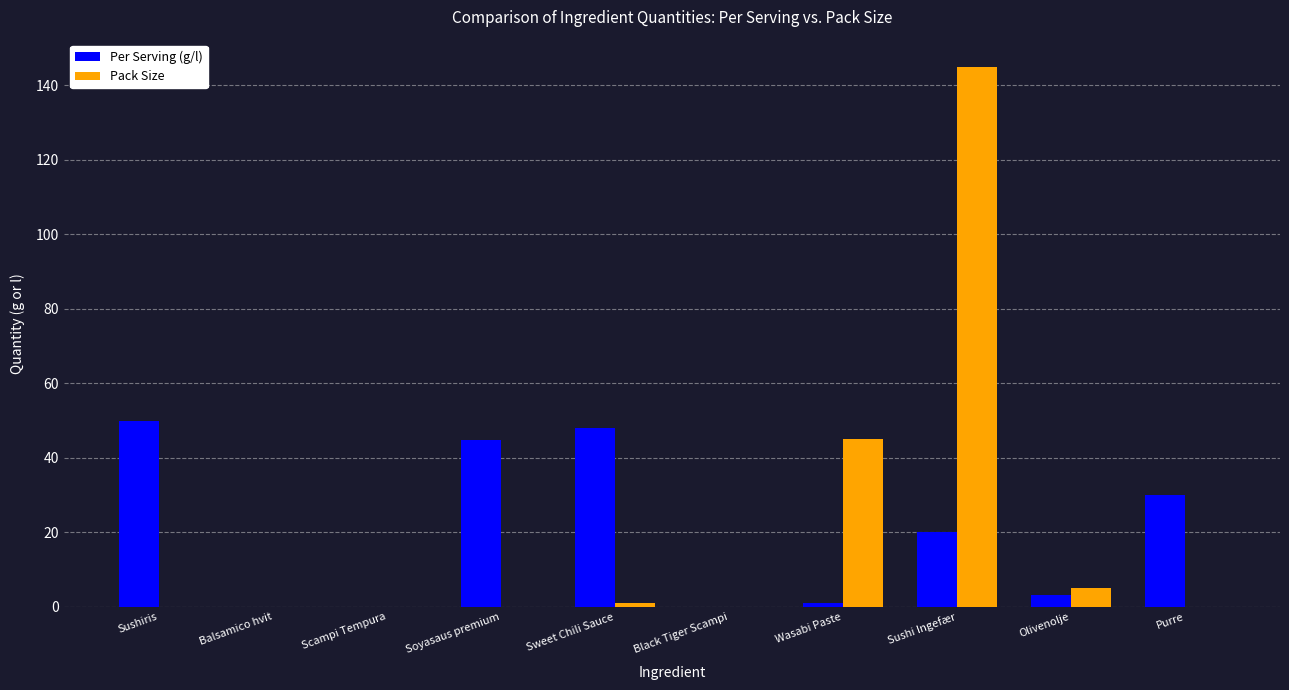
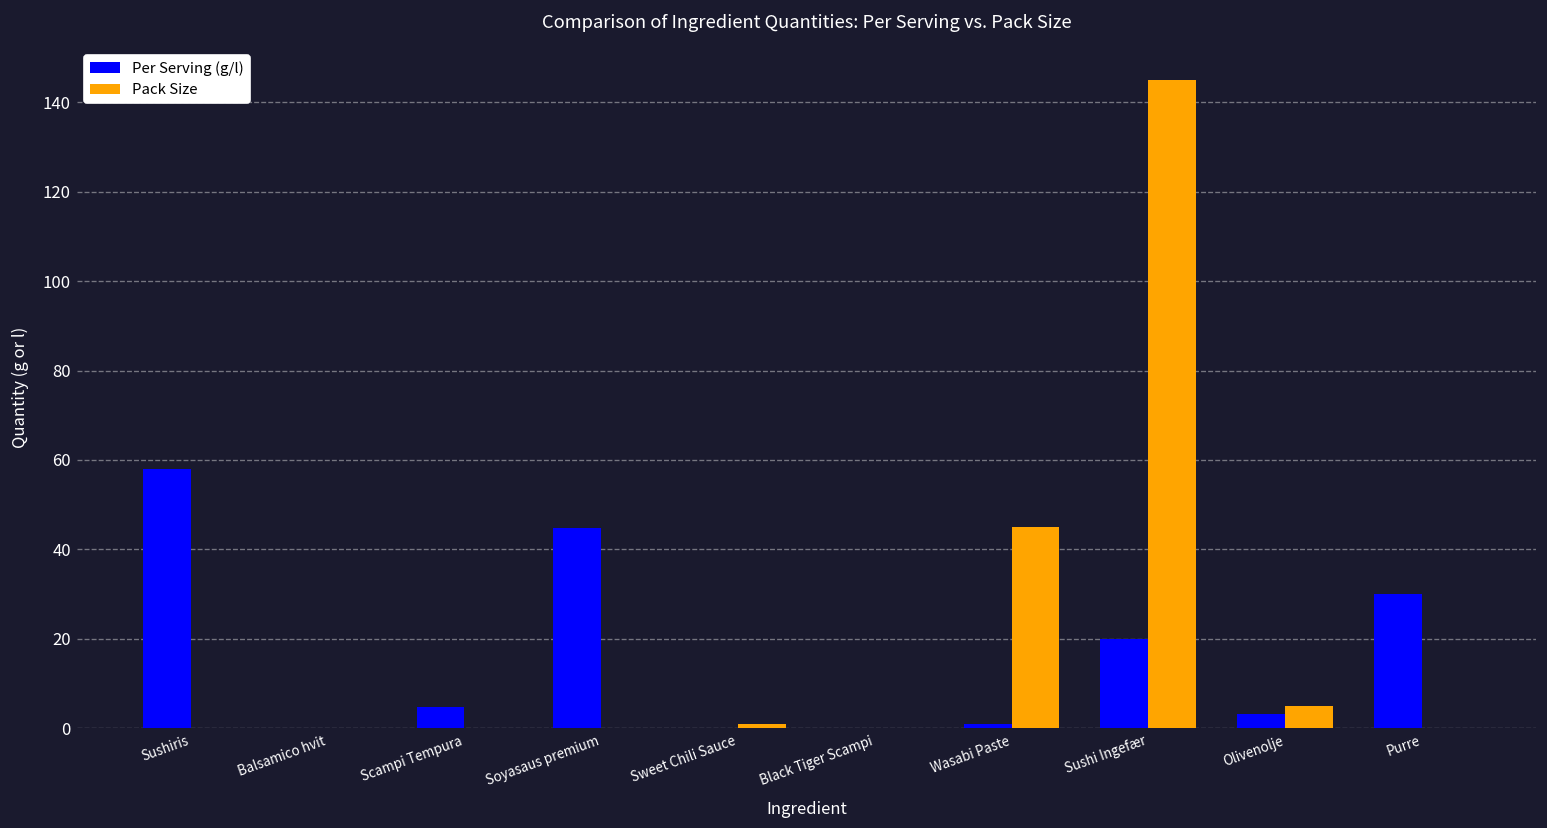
Per Serving (g/l), Sushiris: 50 -> 58
Per Serving (g/l), Scampi Tempura: 0 -> 5
Per Serving (g/l), Sweet Chili Sauce: 48 -> 0
